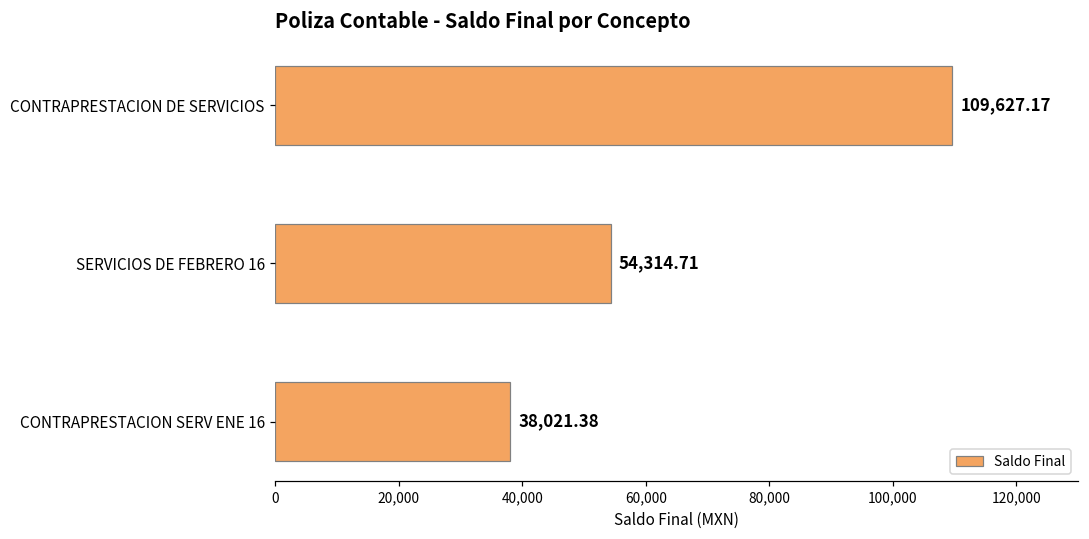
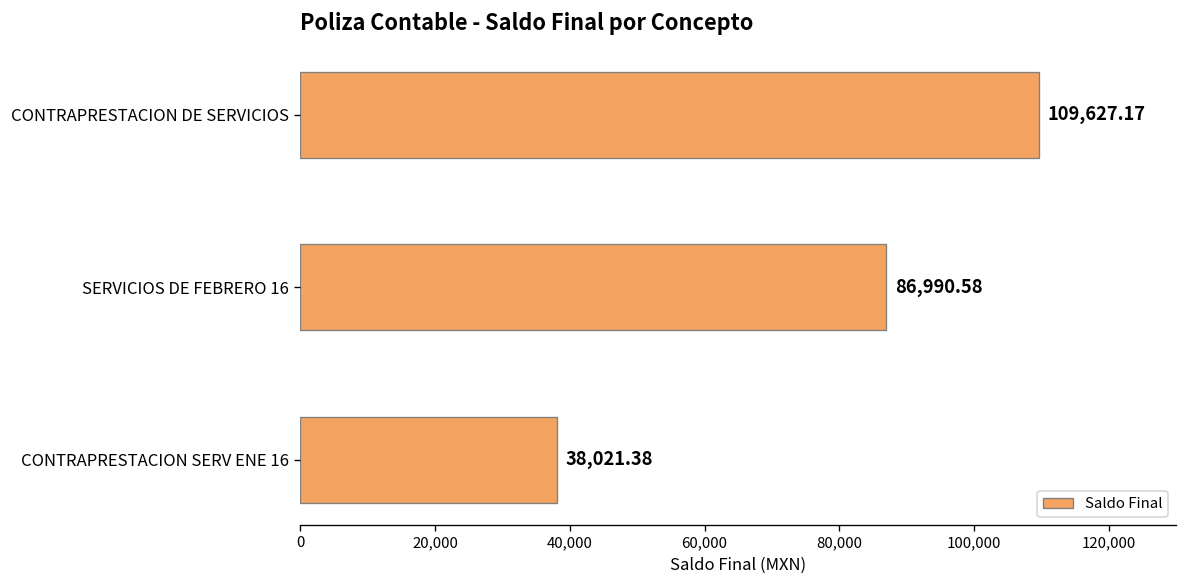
SERVICIOS DE FEBRERO 16: 54,314.71 -> 86,990.58
